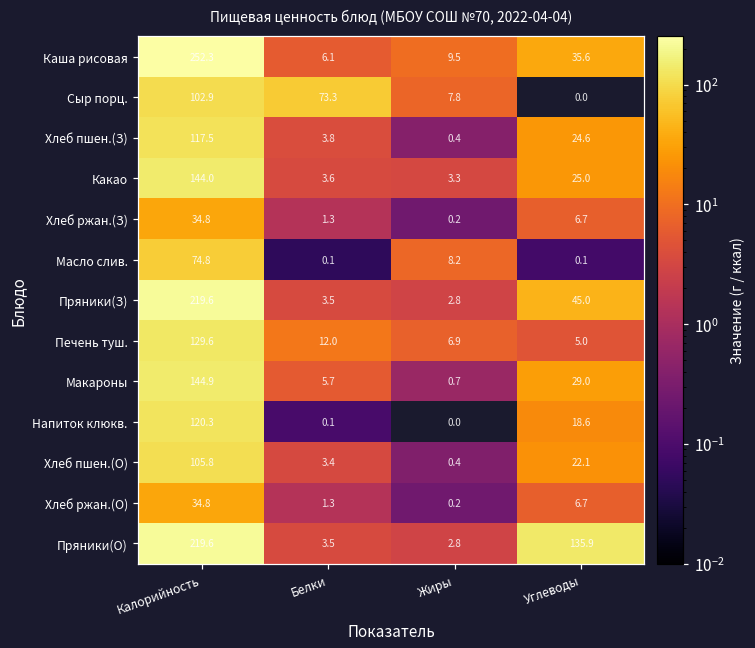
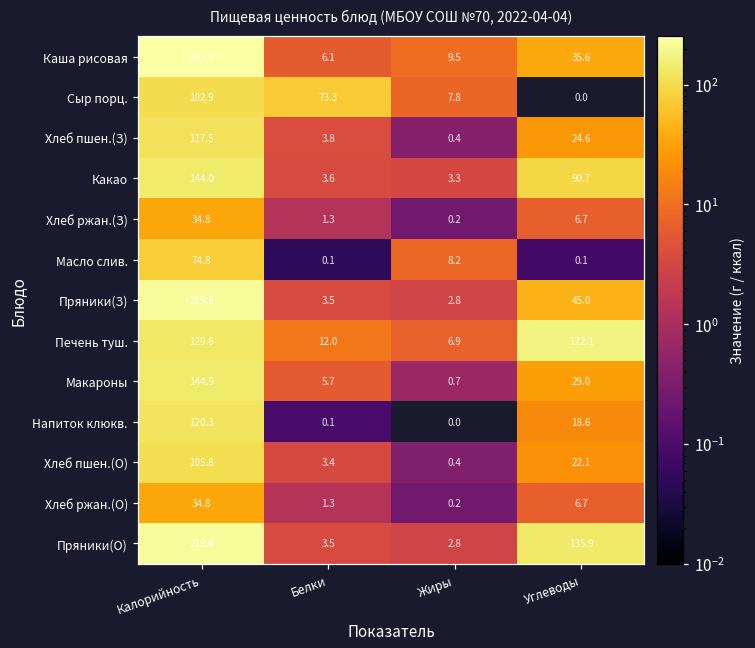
Какао, Углеводы: 25.0 -> 90.7
Печень туш., Углеводы: 5.0 -> 172.1
